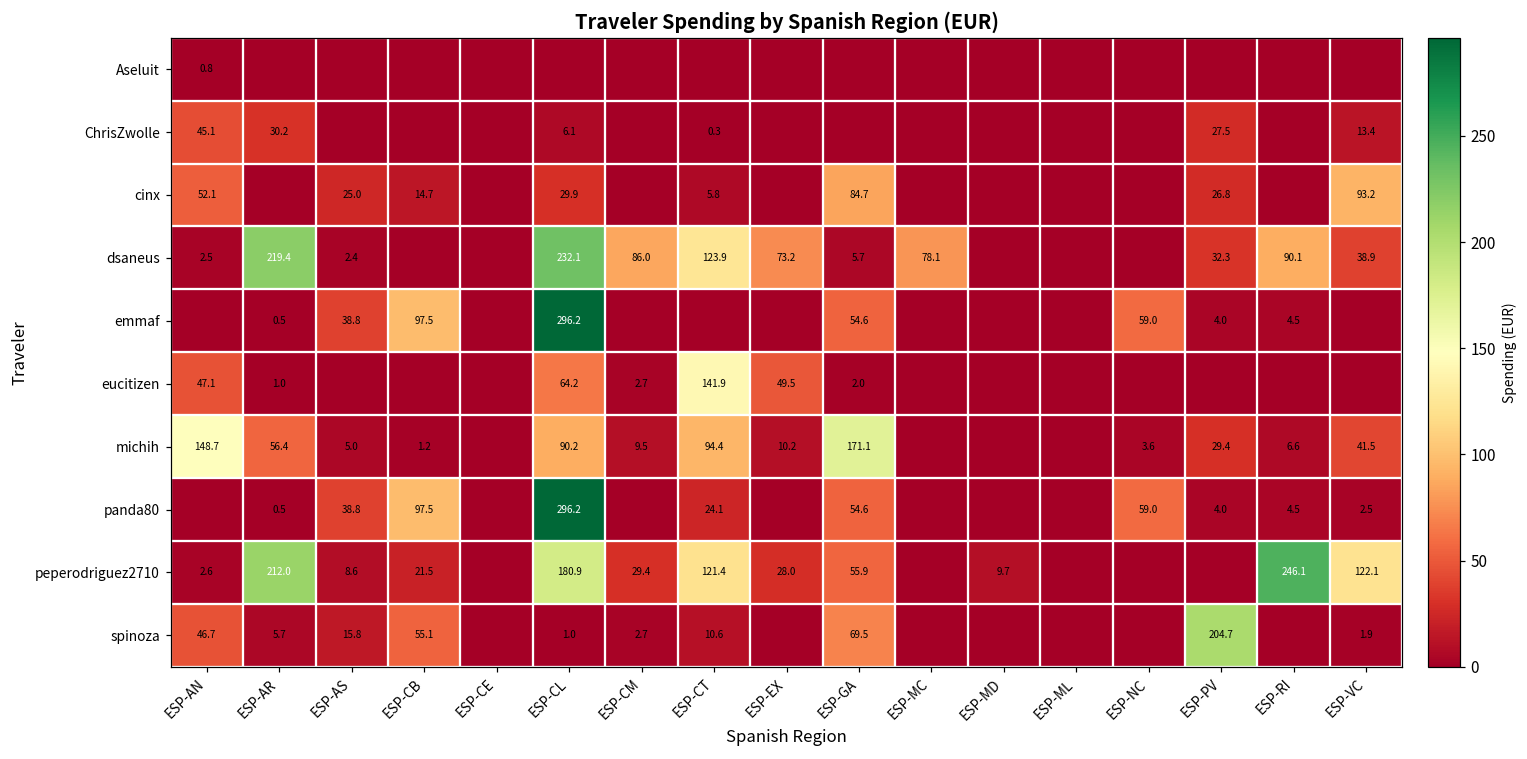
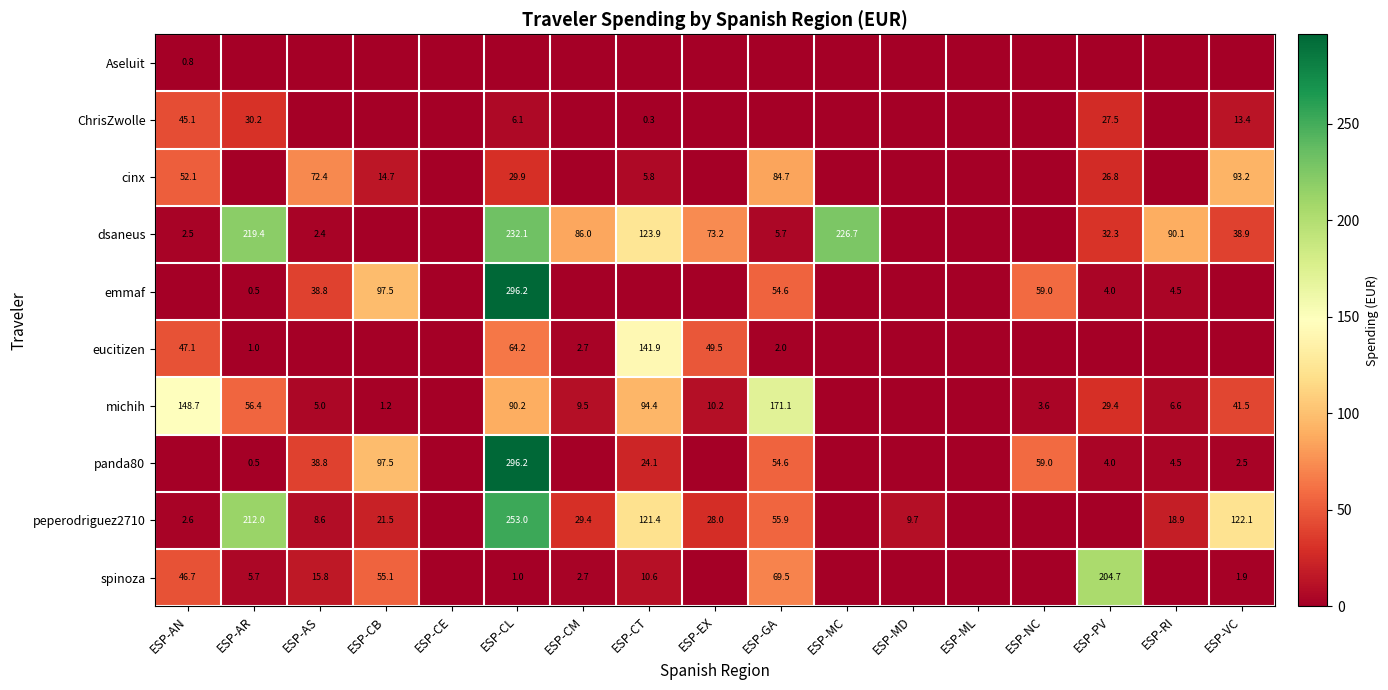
cinx, ESP-AS: 25.0 -> 72.4
dsaneus, ESP-MC: 78.1 -> 226.7
peperodriguez2710, ESP-CL: 180.9 -> 253.0
peperodriguez2710, ESP-RI: 246.1 -> 18.9
